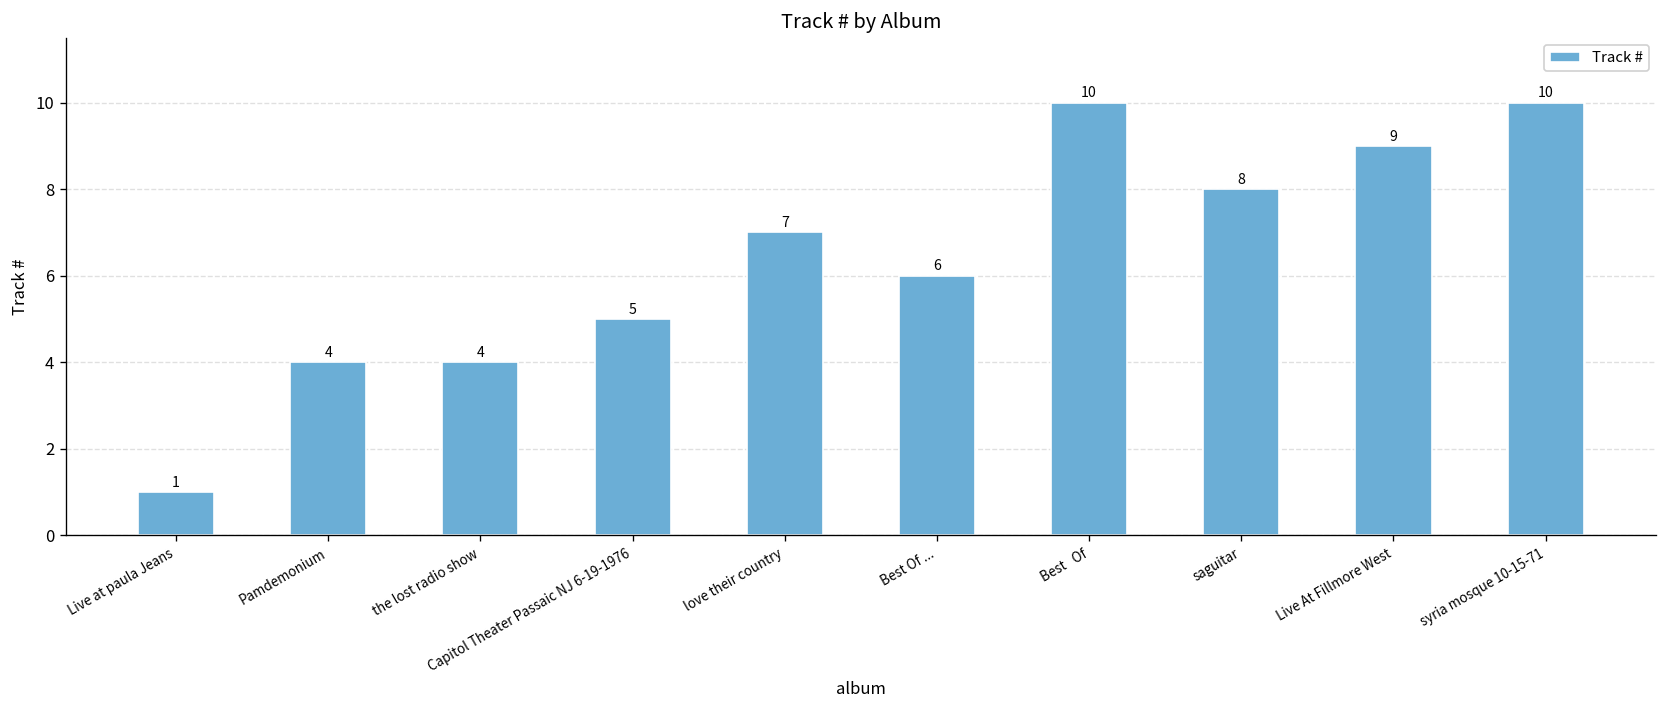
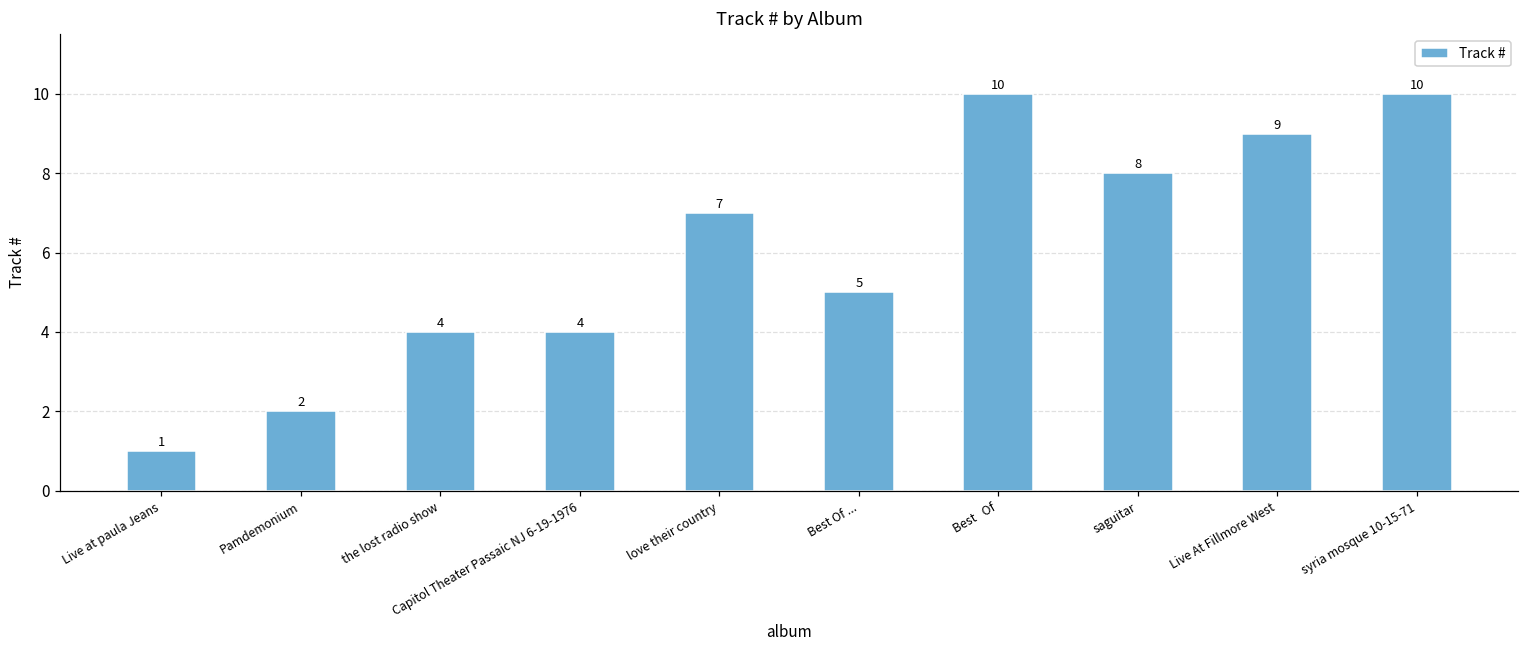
Pamdemonium: 4 -> 2
Capitol Theater Passaic NJ 6-19-1976: 5 -> 4
Best Of ...: 6 -> 5
